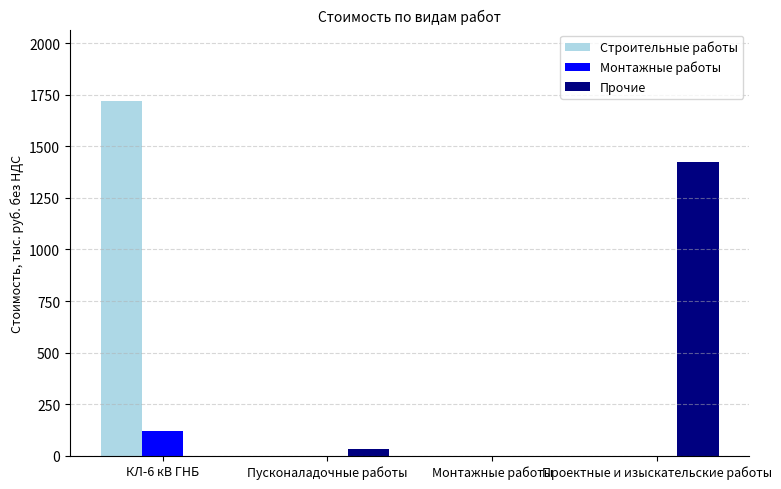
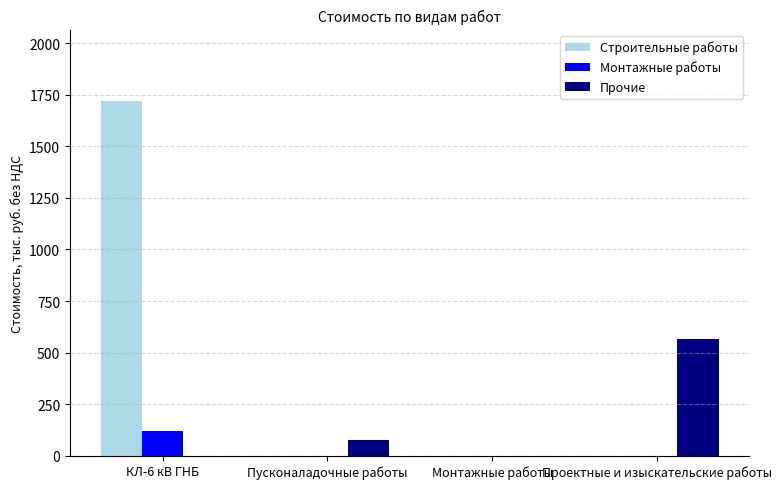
Прочие, Пусконаладочные работы: 30 -> 80
Прочие, Проектные и изыскательские работы: 1420 -> 570
